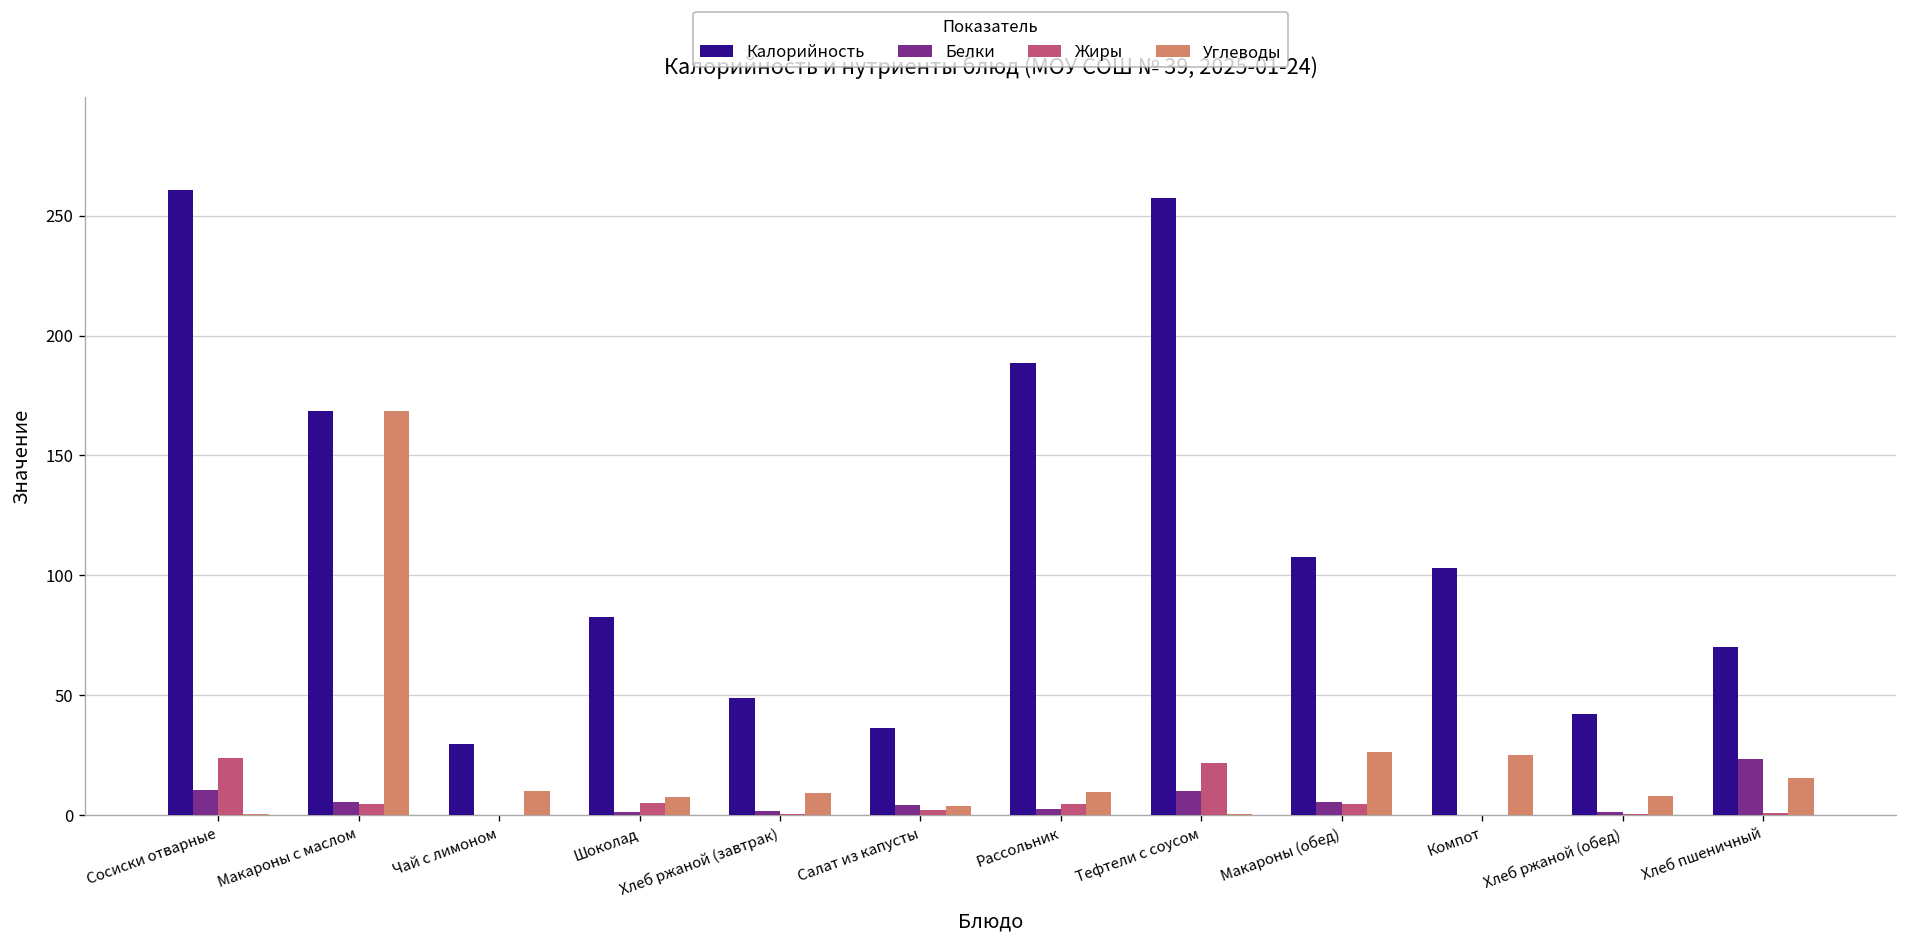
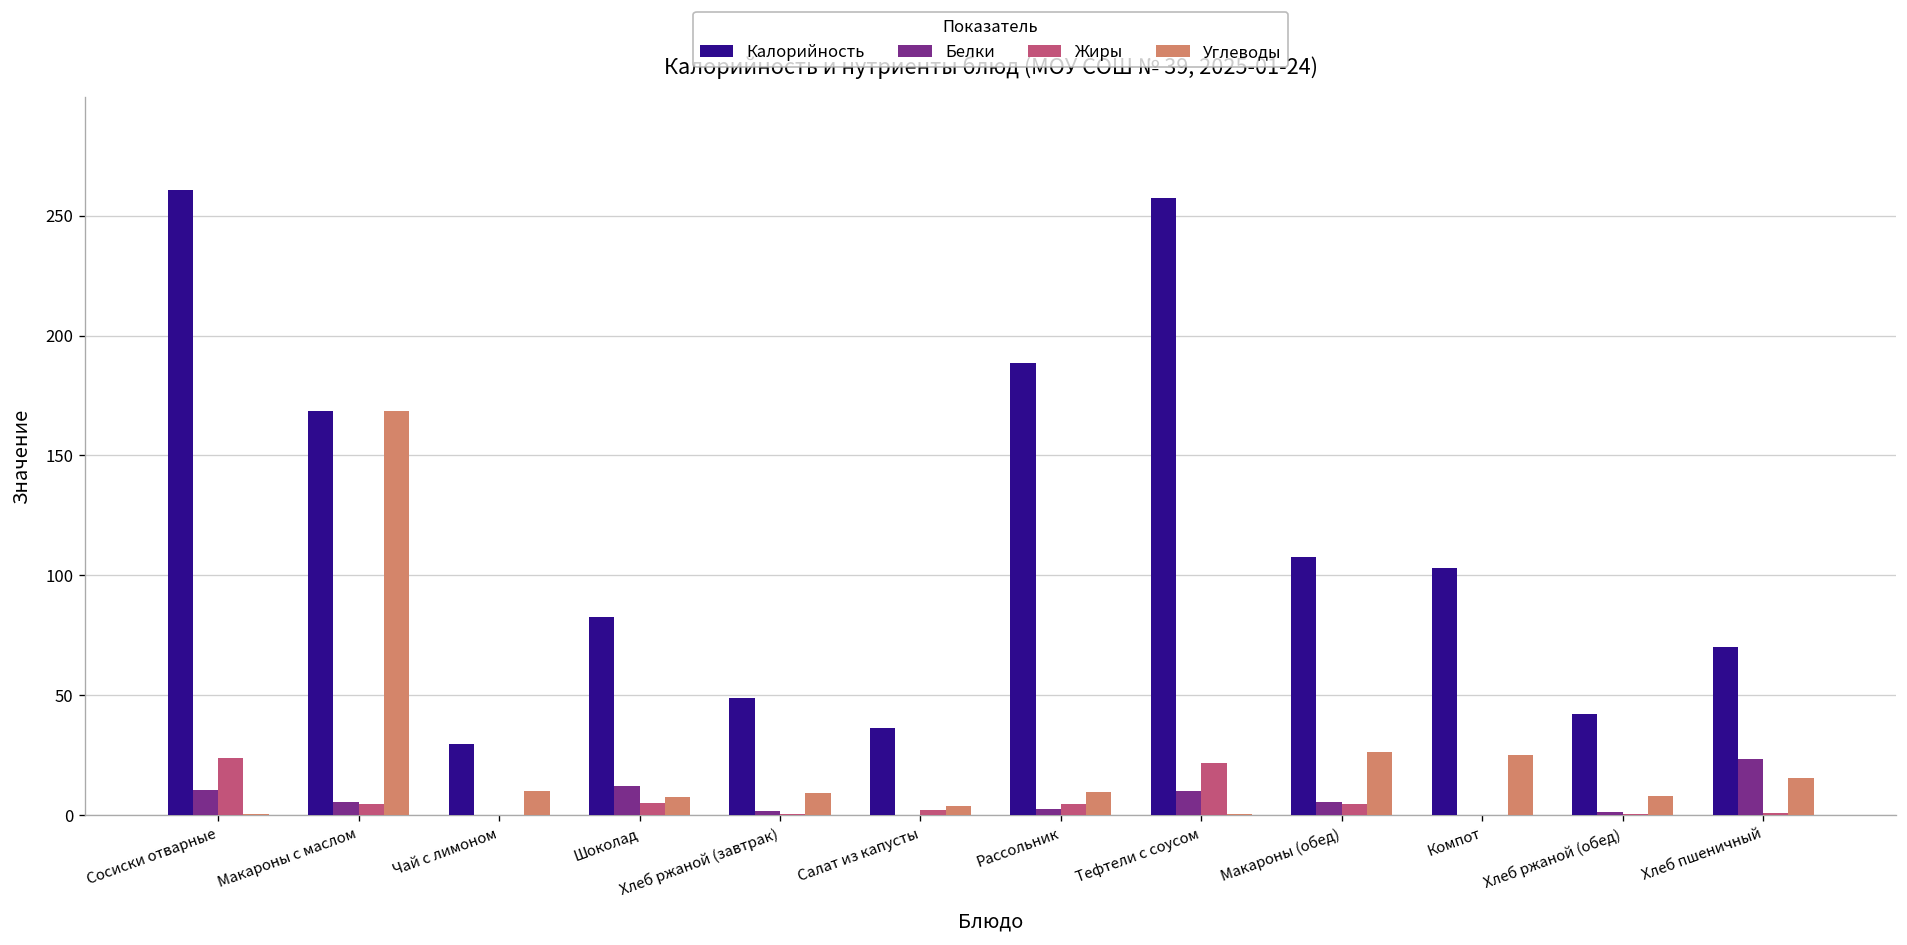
Белки, Шоколад: 1 -> 12
Белки, Салат из капусты: 4 -> 0
